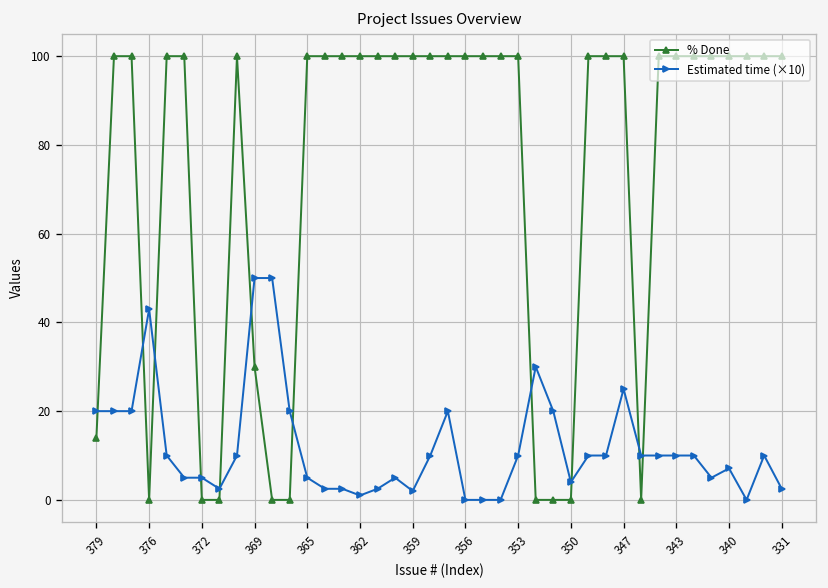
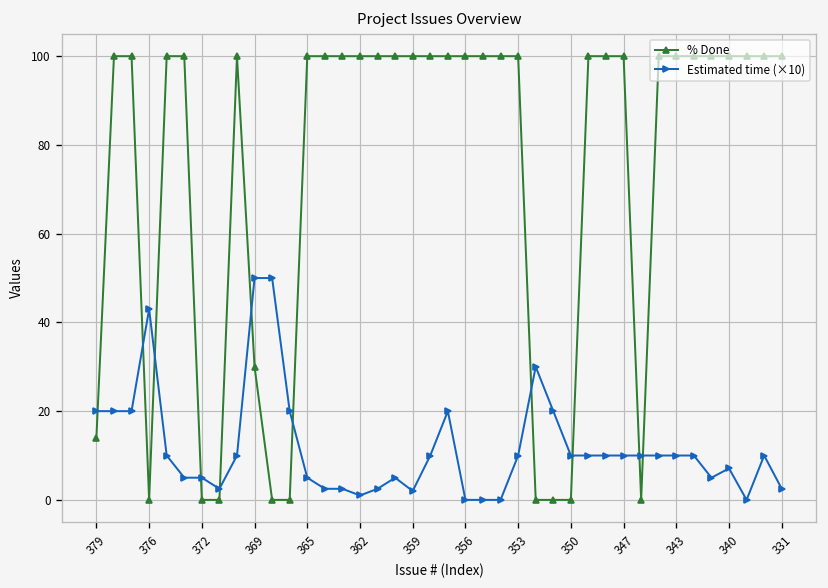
Estimated time (×10), 350: 4 -> 10
Estimated time (×10), 347: 25 -> 10
